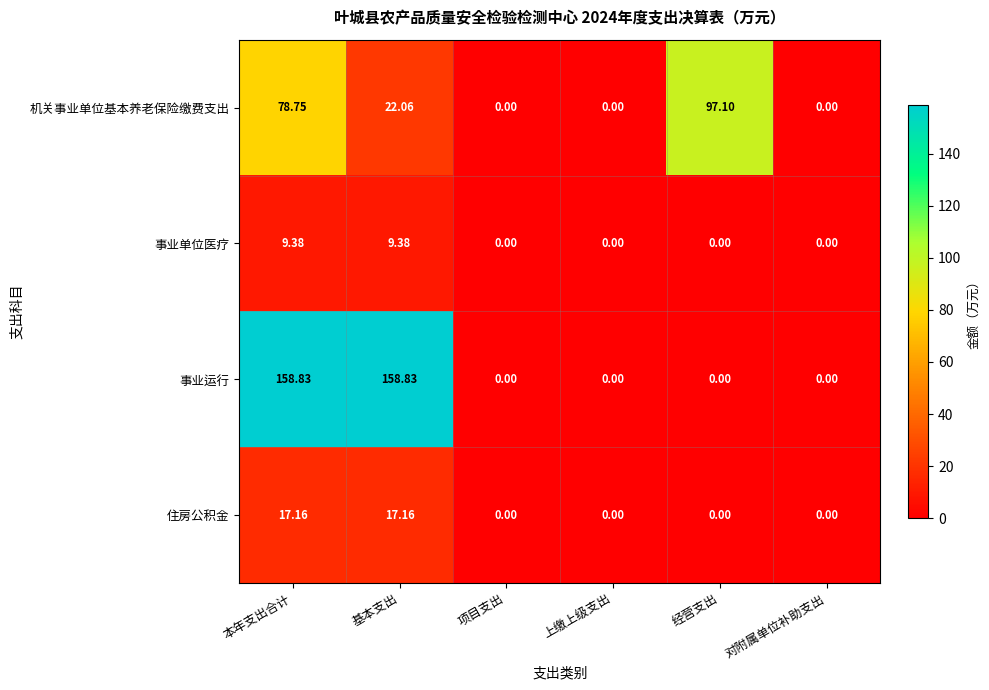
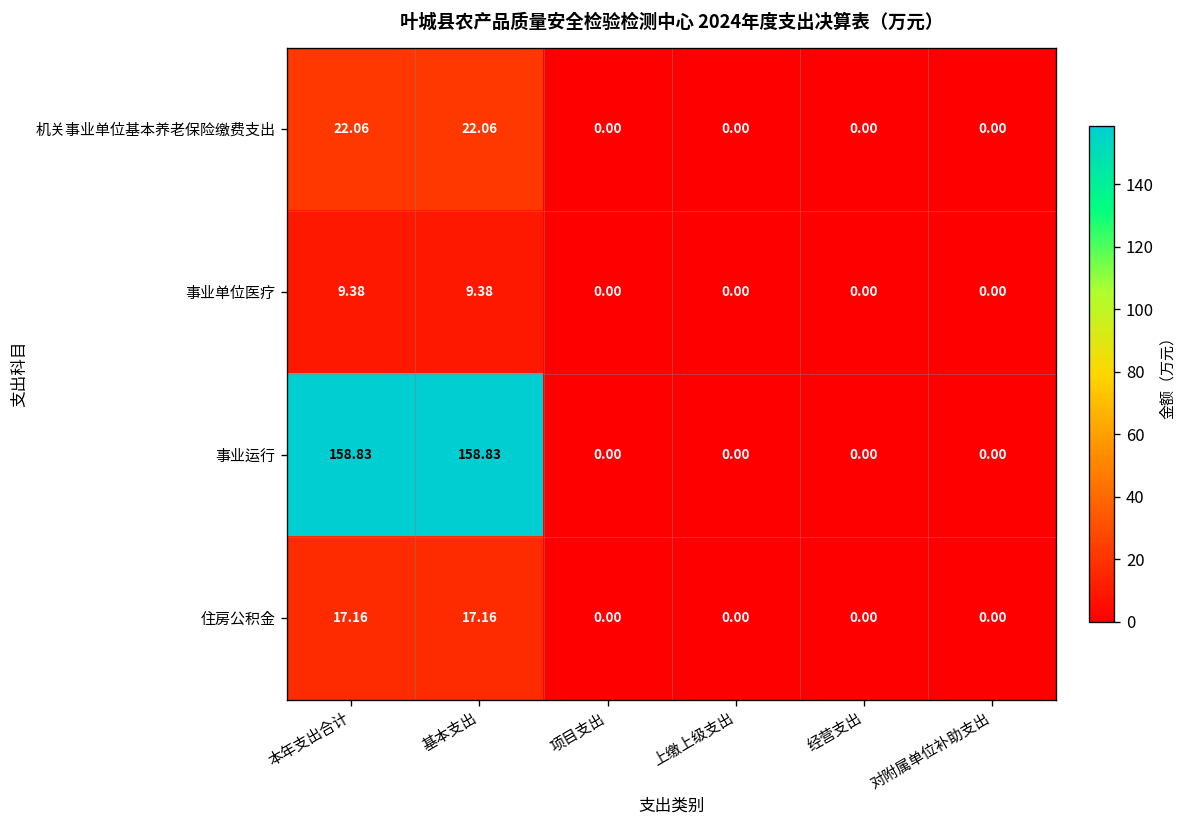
机关事业单位基本养老保险缴费支出, 本年支出合计: 78.75 -> 22.06
机关事业单位基本养老保险缴费支出, 经营支出: 97.10 -> 0.00
